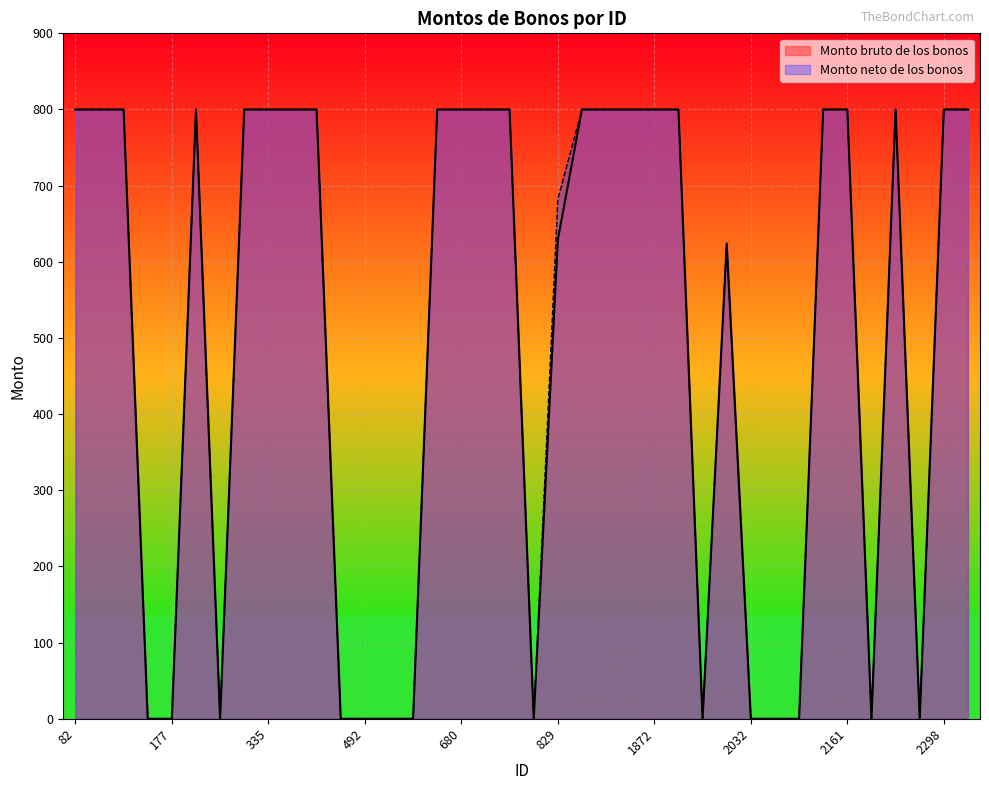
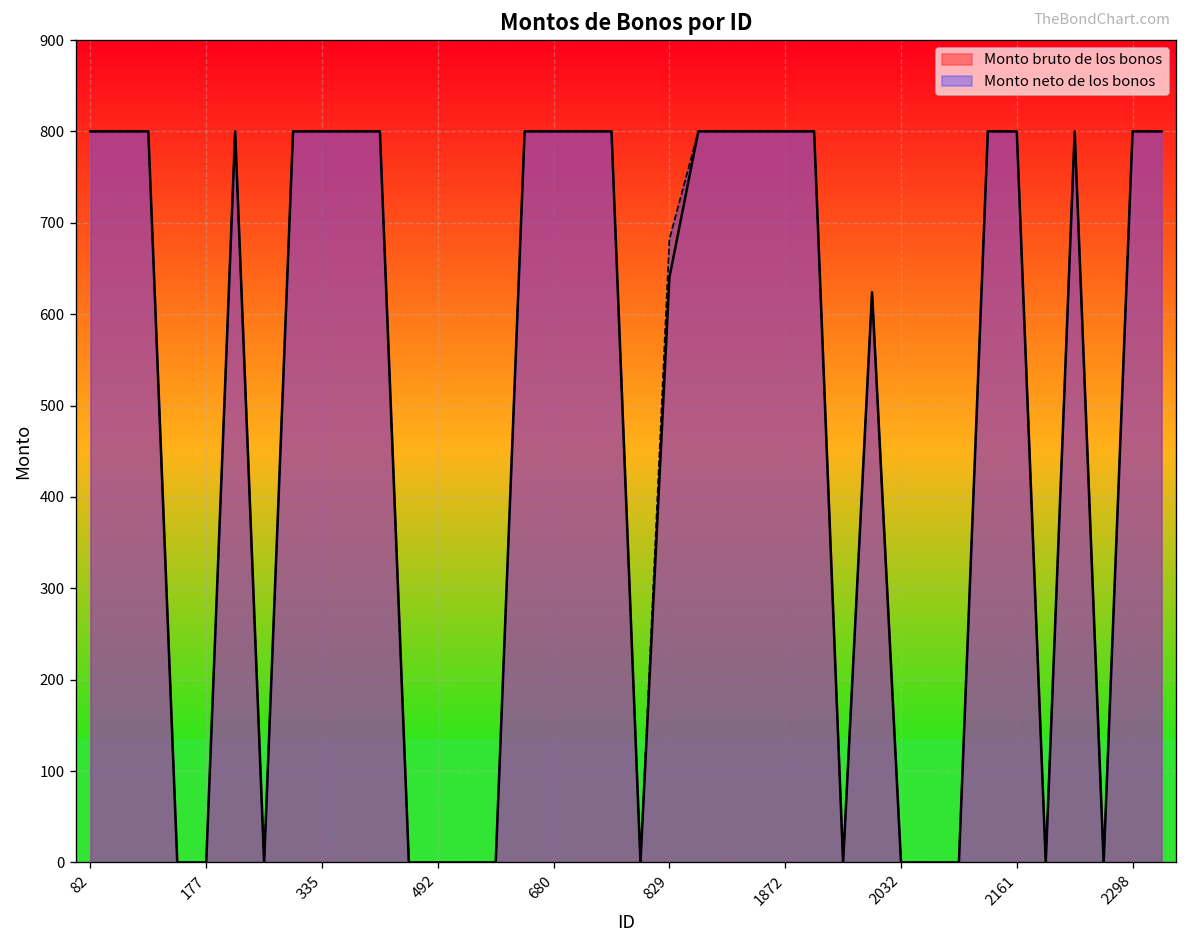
Monto bruto de los bonos, 829: 630 -> 640
